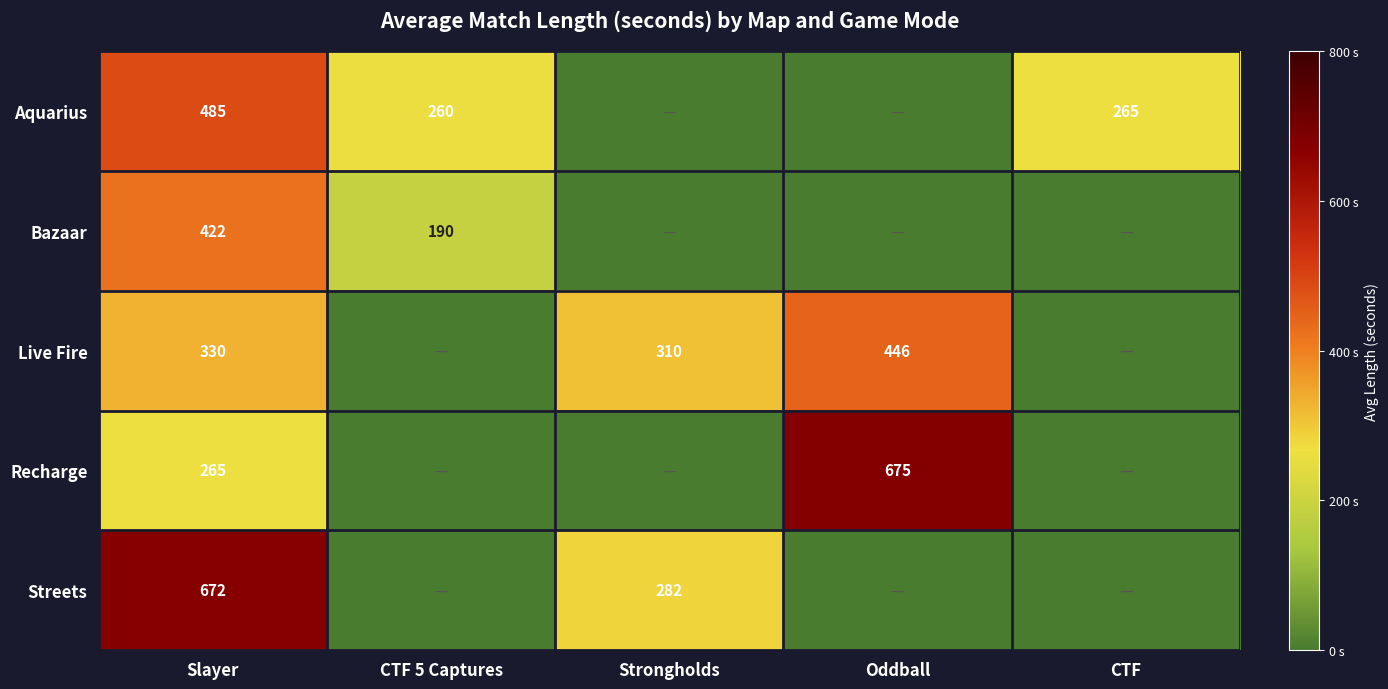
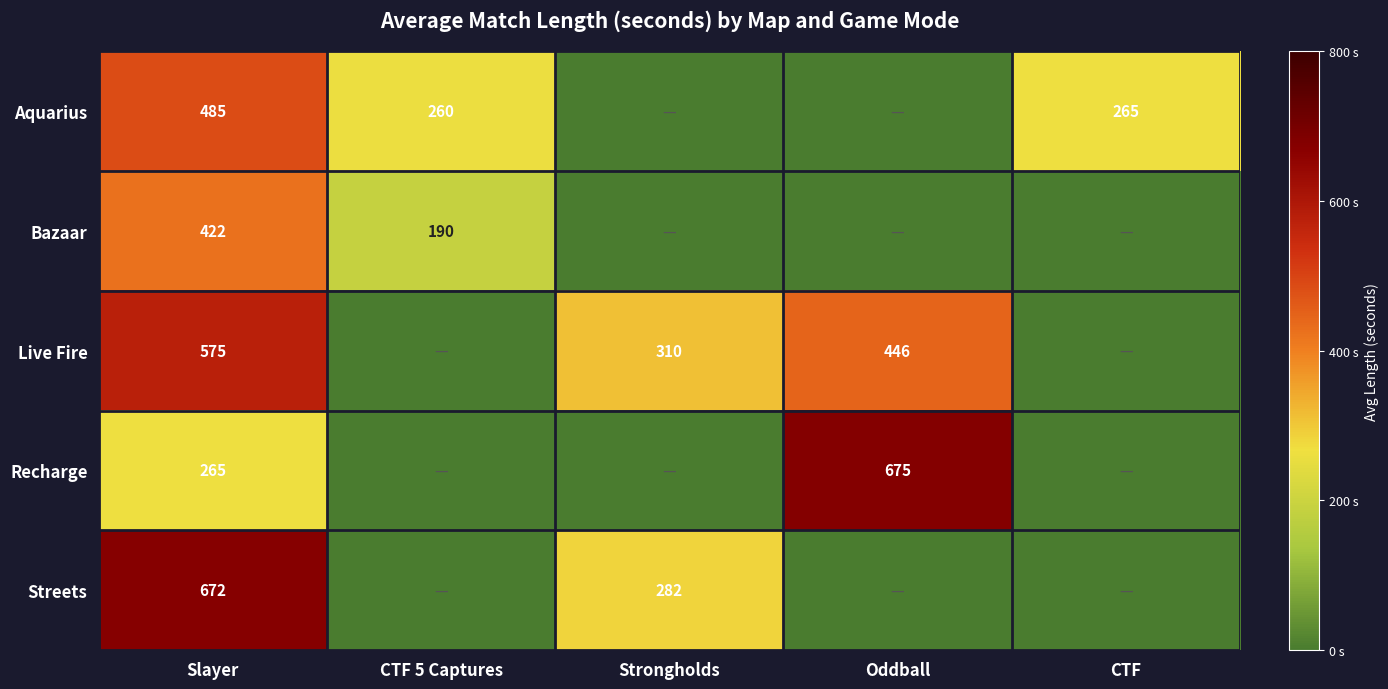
Live Fire, Slayer: 330 -> 575
